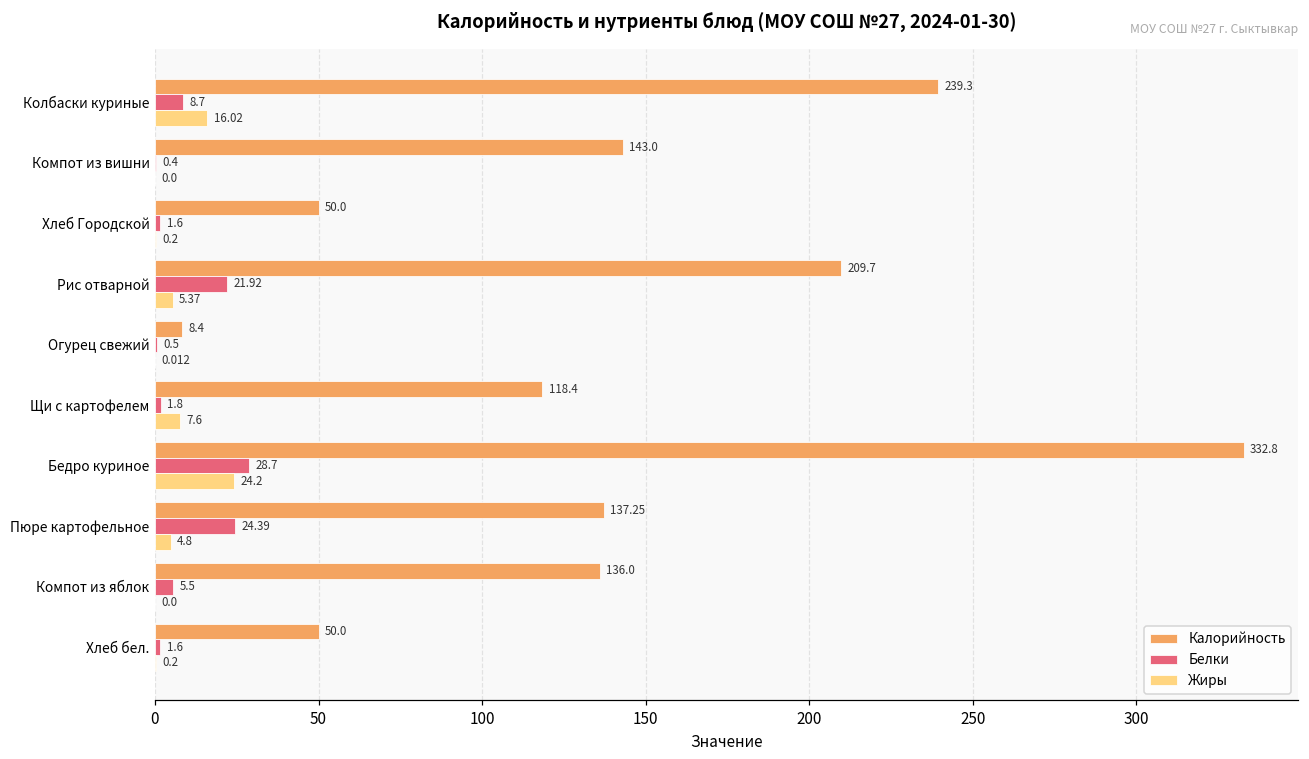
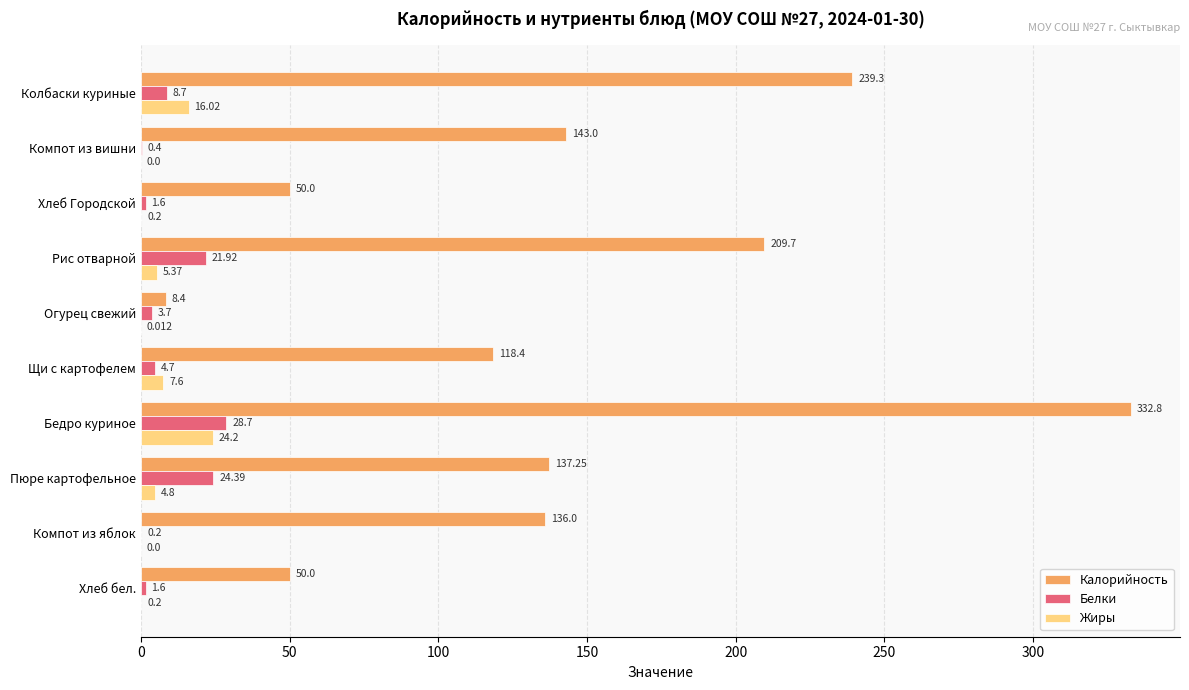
Белки, Огурец свежий: 0.5 -> 3.7
Белки, Щи с картофелем: 1.8 -> 4.7
Белки, Компот из яблок: 5.5 -> 0.2
